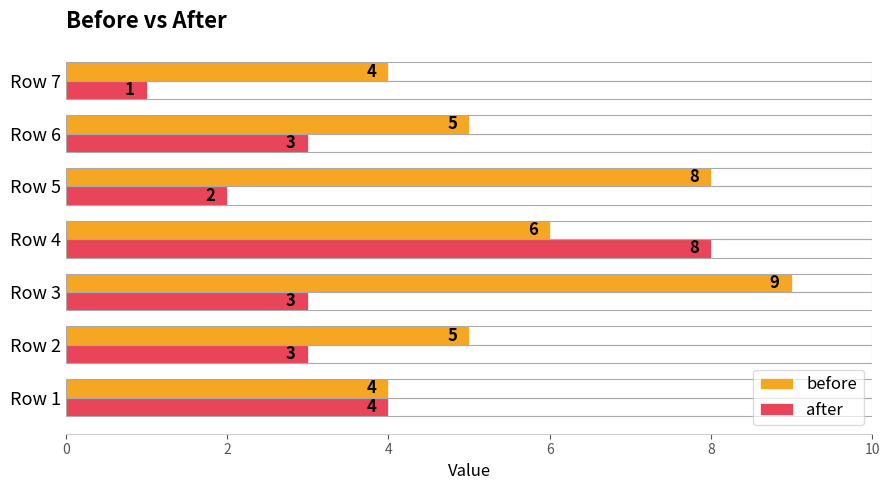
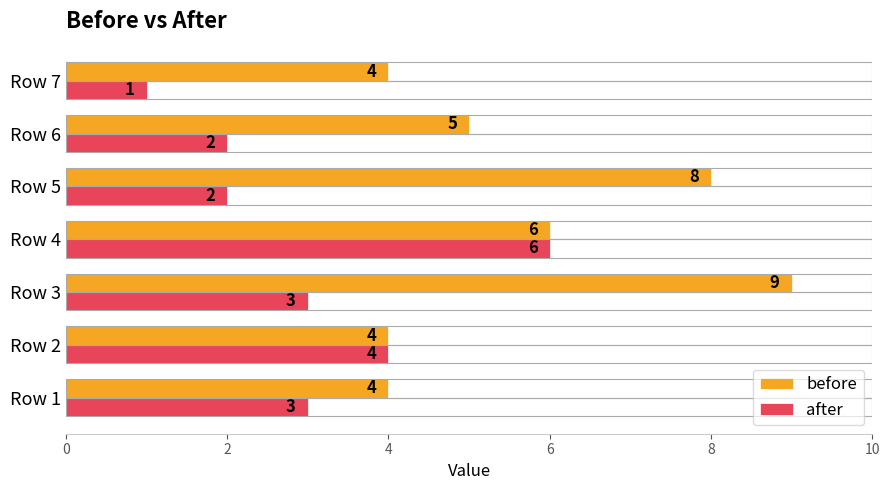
after, Row 6: 3 -> 2
after, Row 4: 8 -> 6
before, Row 2: 5 -> 4
after, Row 2: 3 -> 4
after, Row 1: 4 -> 3
